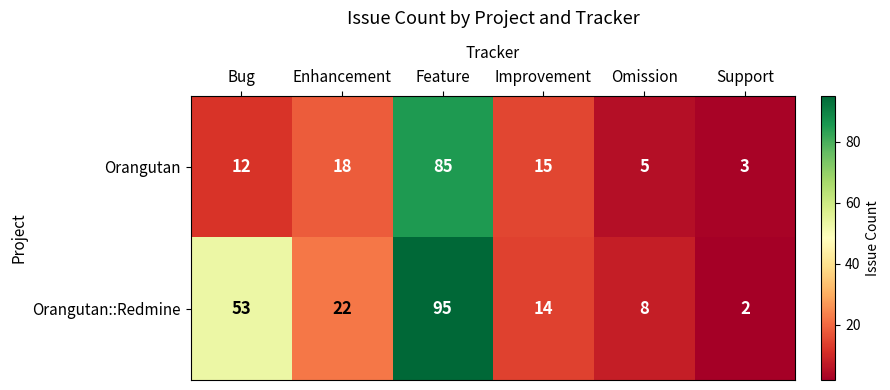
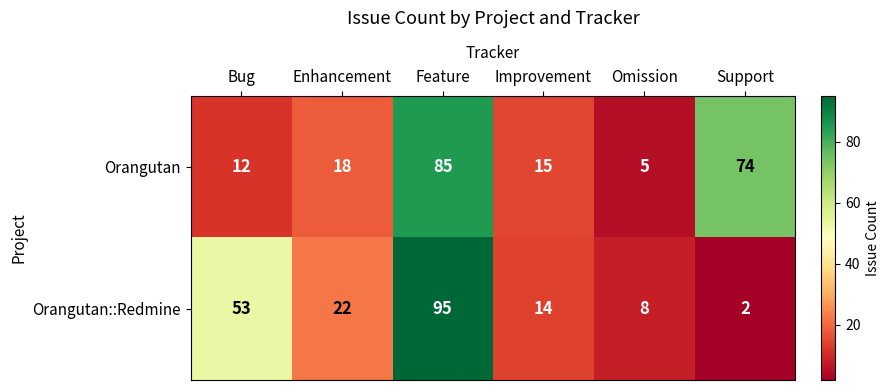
Orangutan, Support: 3 -> 74
